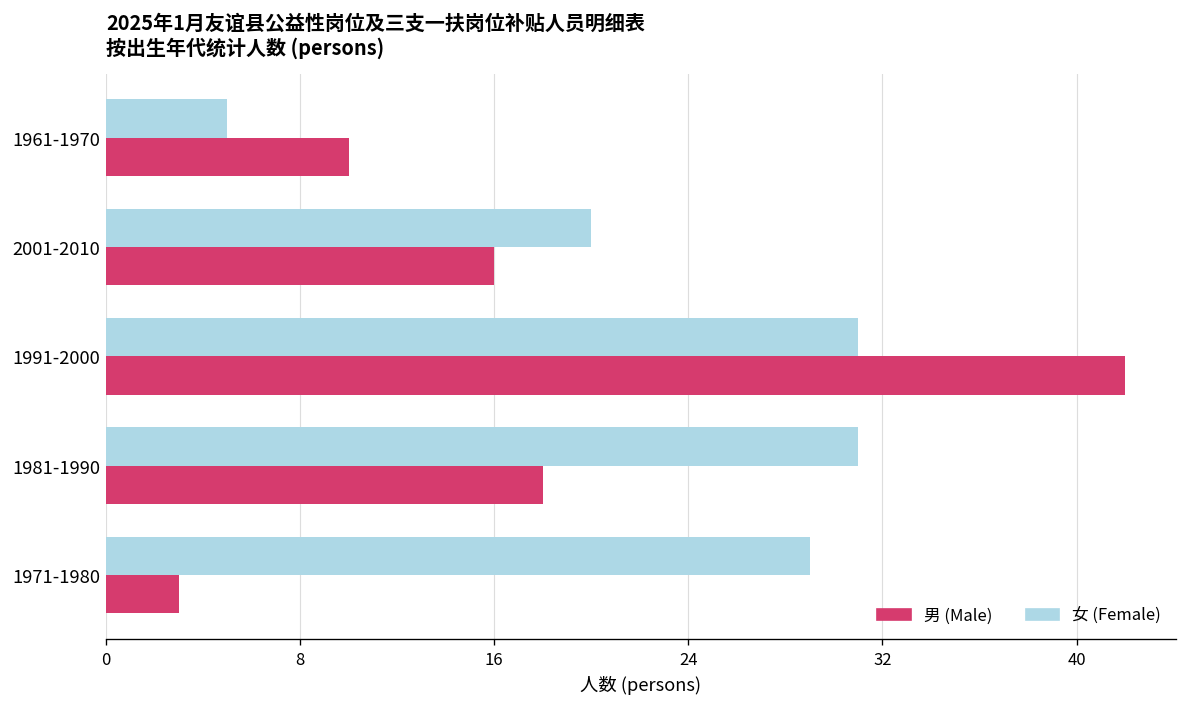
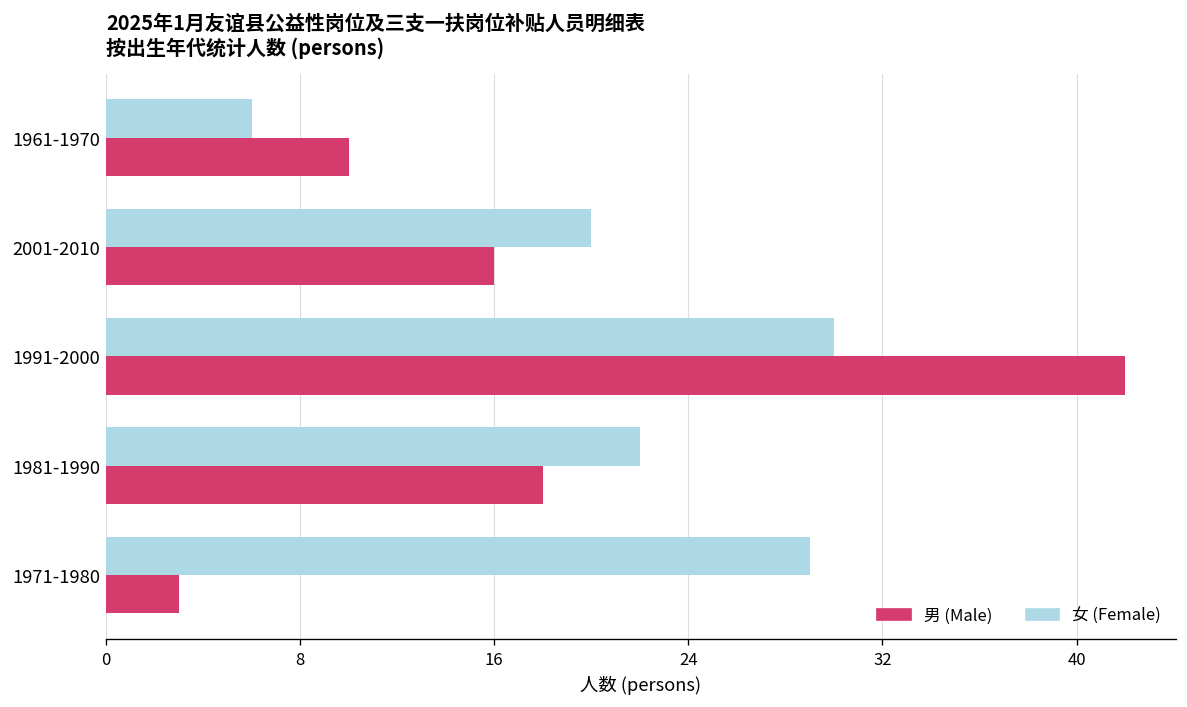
女 (Female), 1961-1970: 5 -> 6
女 (Female), 1991-2000: 31 -> 30
女 (Female), 1981-1990: 31 -> 22
